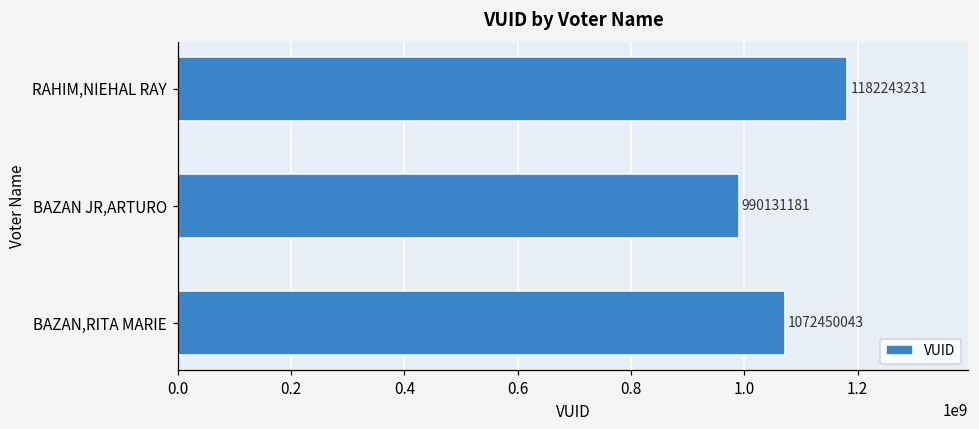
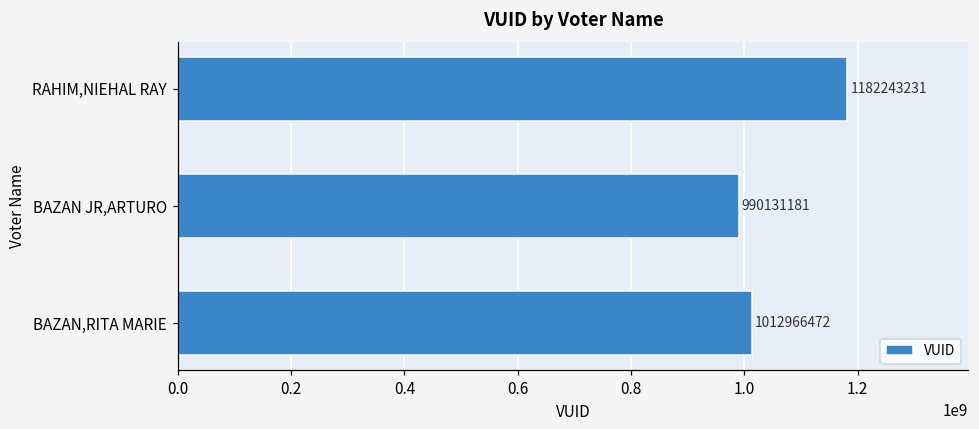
BAZAN,RITA MARIE: 1072450043 -> 1012966472
